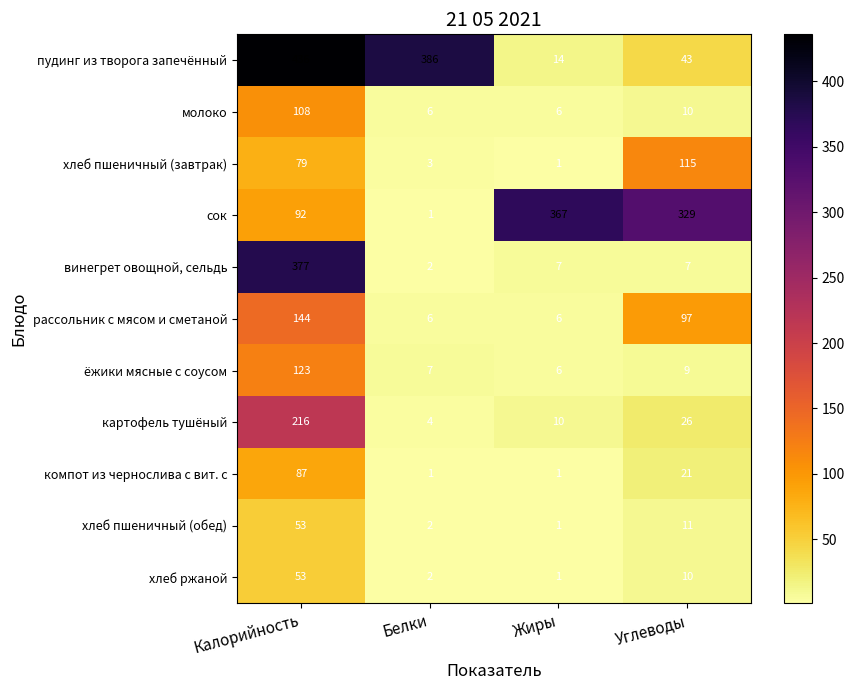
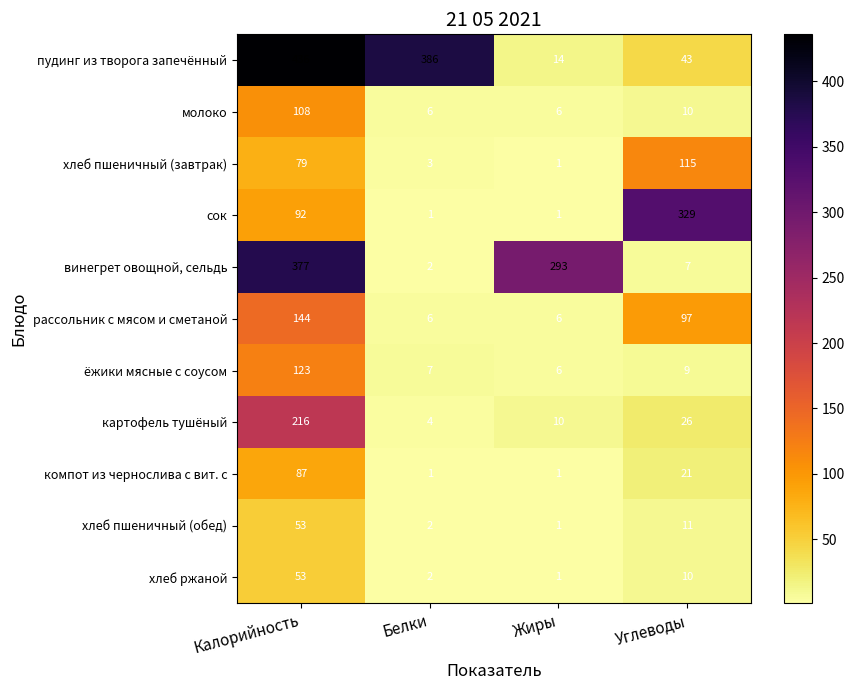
сок, Жиры: 367 -> 1
винегрет овощной, сельдь, Жиры: 7 -> 293
